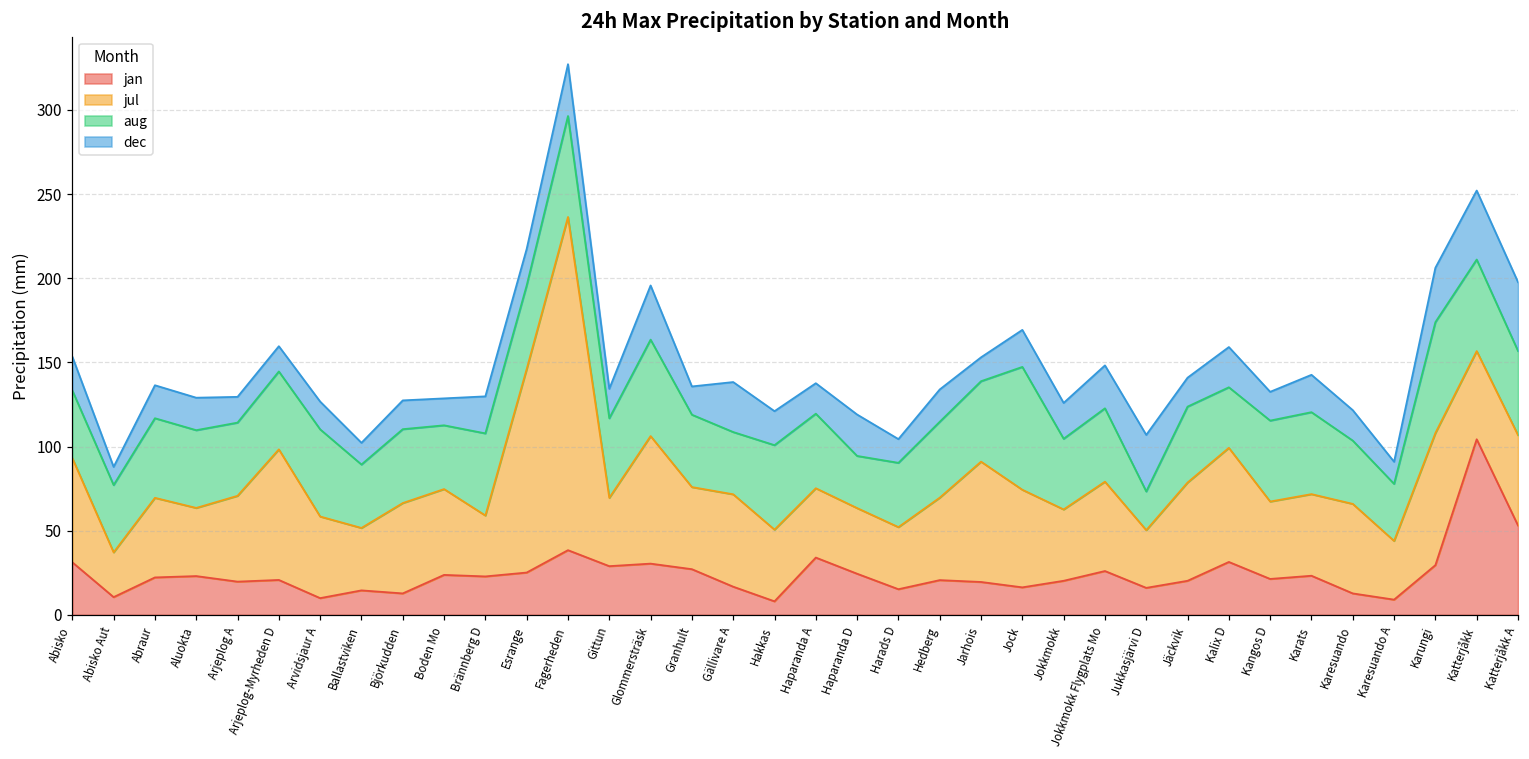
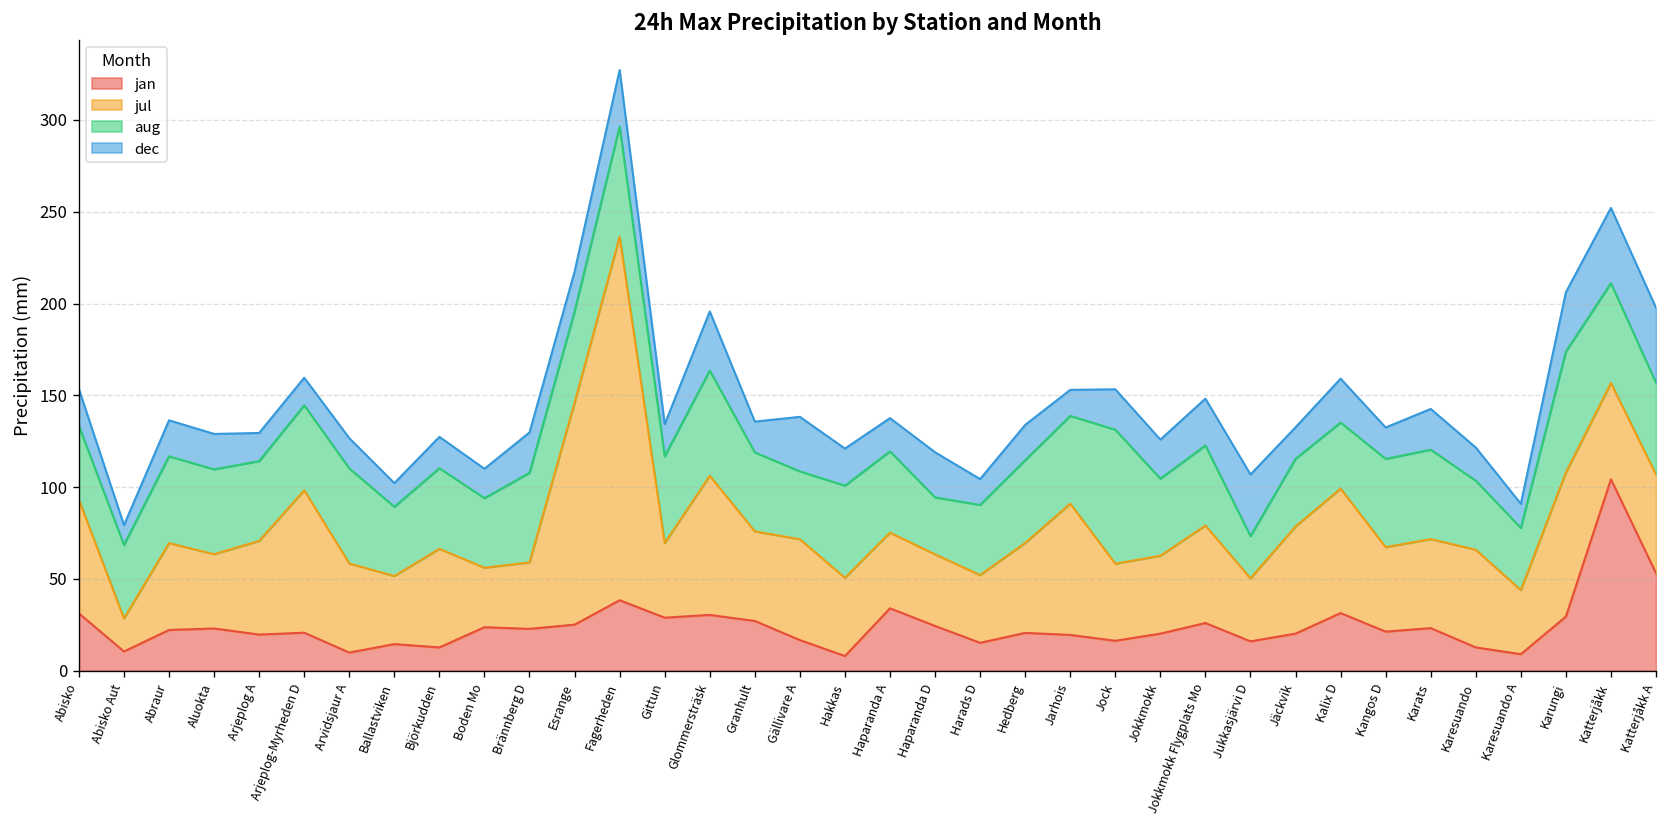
jul, Abisko Aut: 27 -> 18
jul, Boden Mo: 51 -> 32
jul, Jock: 58 -> 42
aug, Jäckvik: 45 -> 37
